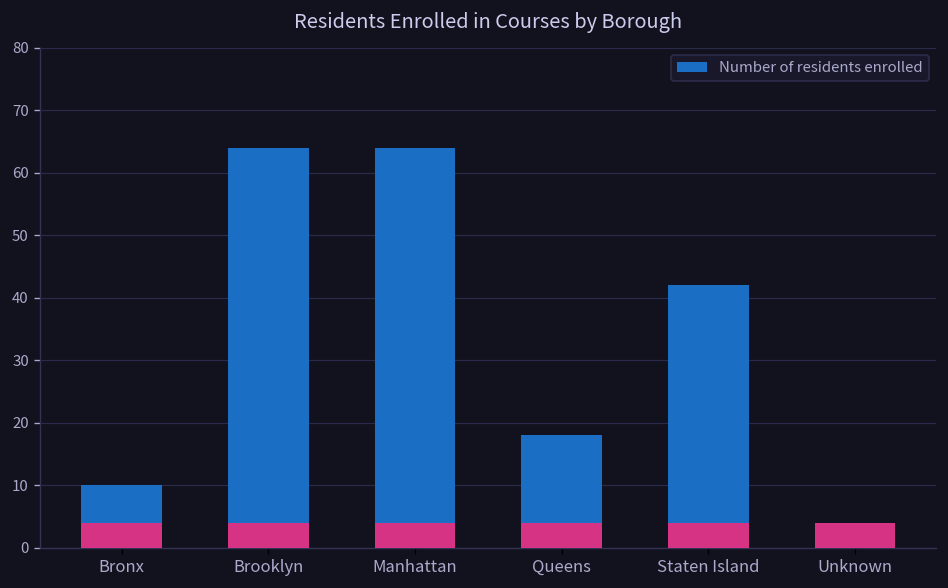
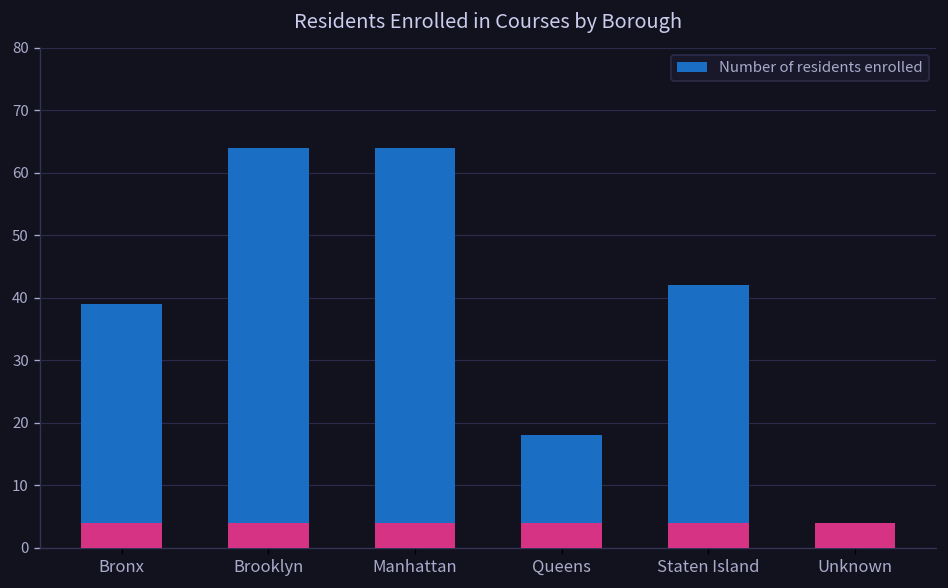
Number of residents enrolled, Bronx: 10 -> 39
